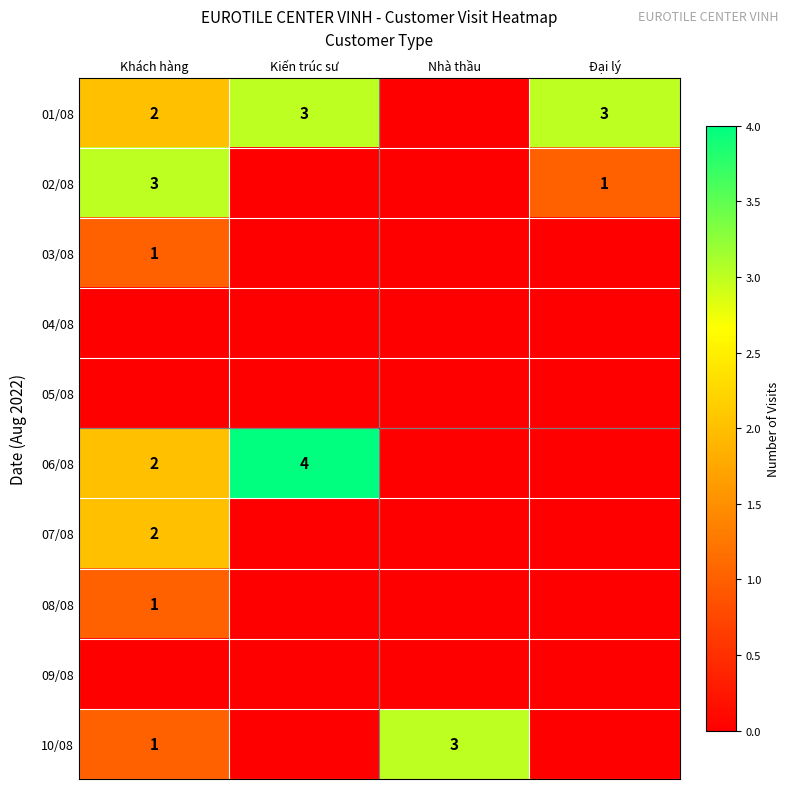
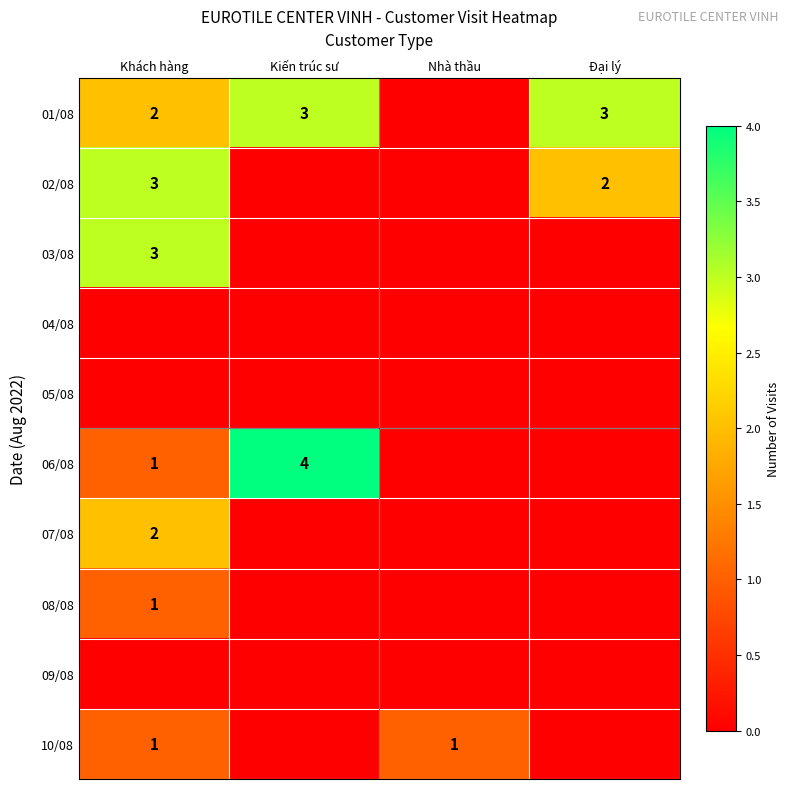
02/08, Đại lý: 1 -> 2
03/08, Khách hàng: 1 -> 3
06/08, Khách hàng: 2 -> 1
10/08, Nhà thầu: 3 -> 1
